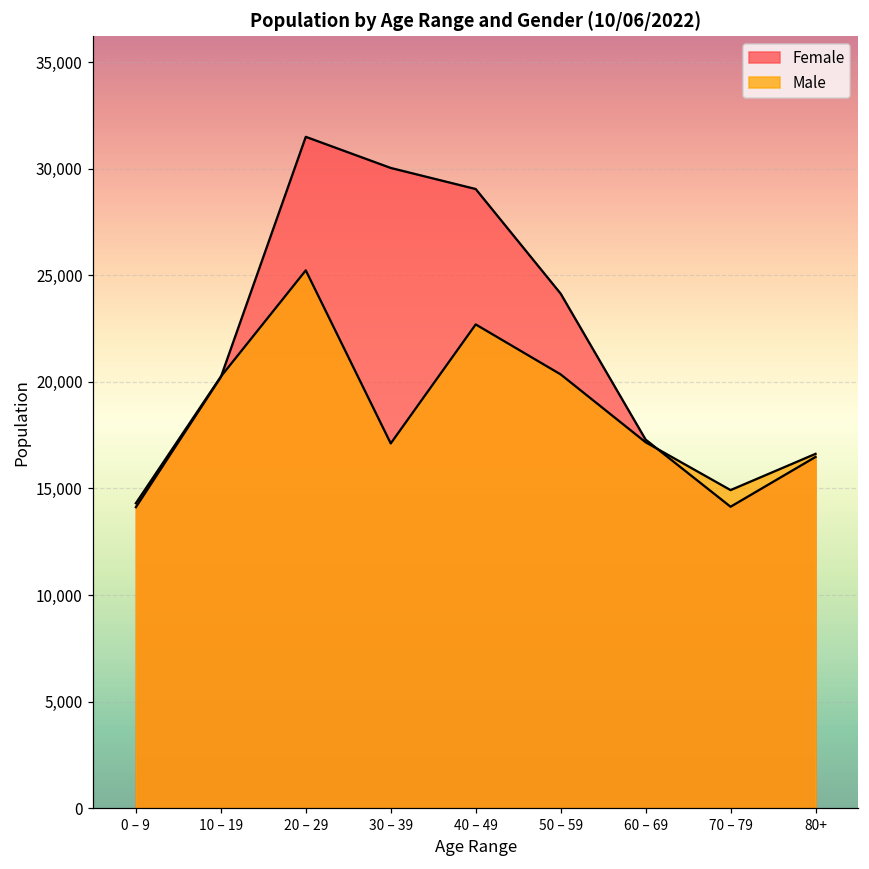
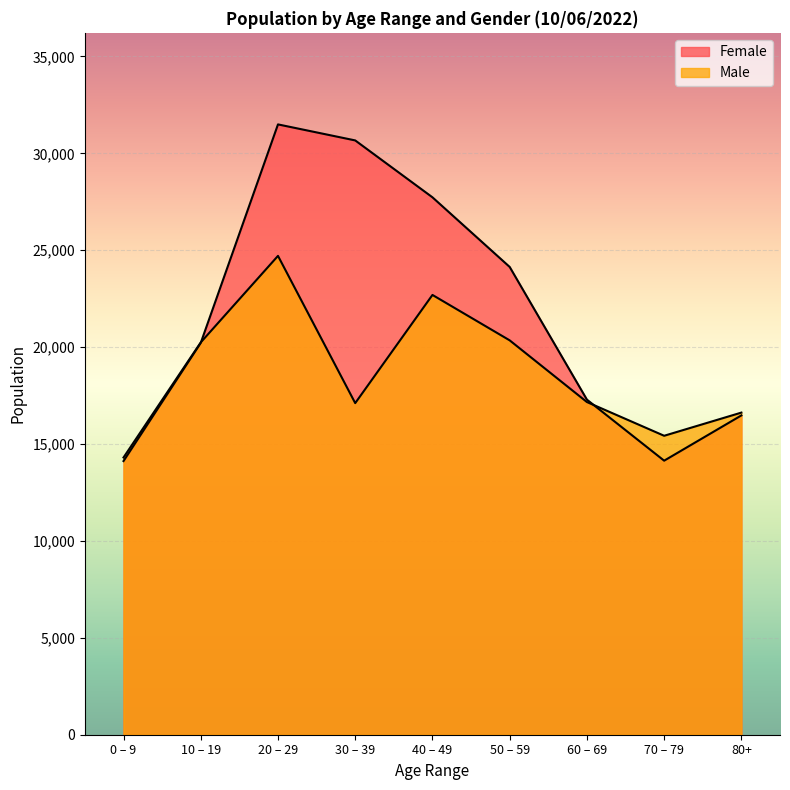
Male, 20 – 29: 25,200 -> 24,700
Female, 30 – 39: 30,000 -> 30,700
Female, 40 – 49: 29,000 -> 27,700
Male, 70 – 79: 14,900 -> 15,400
